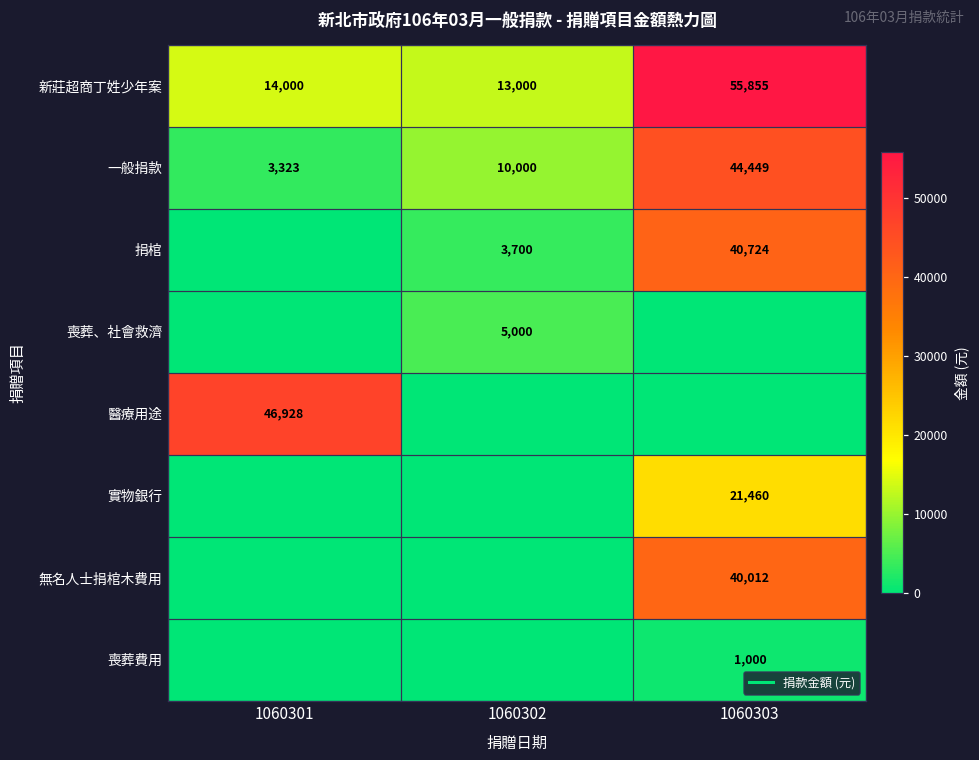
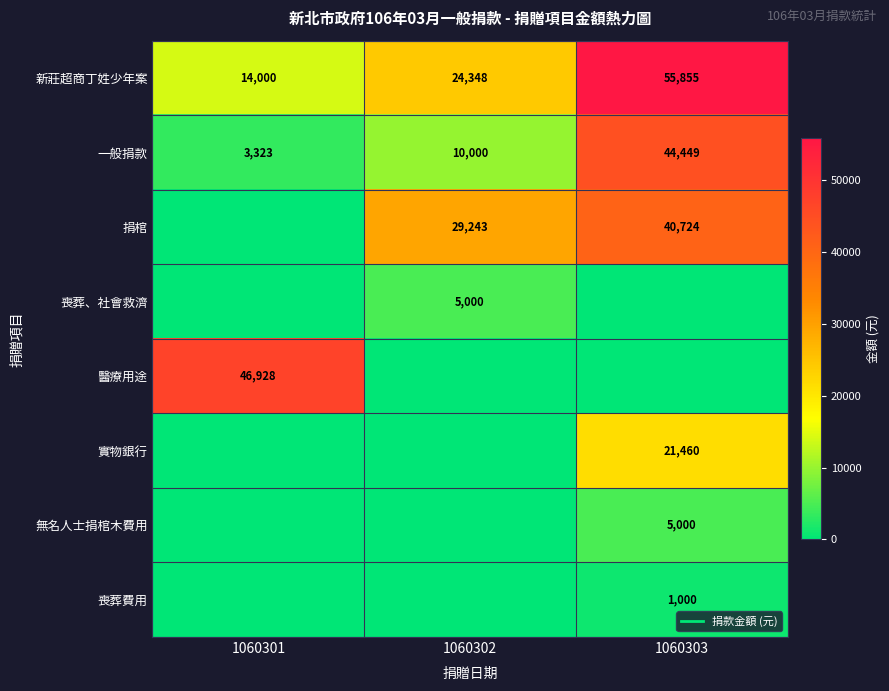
新莊超商丁姓少年案, 1060302: 13,000 -> 24,348
捐棺, 1060302: 3,700 -> 29,243
無名人士捐棺木費用, 1060303: 40,012 -> 5,000
